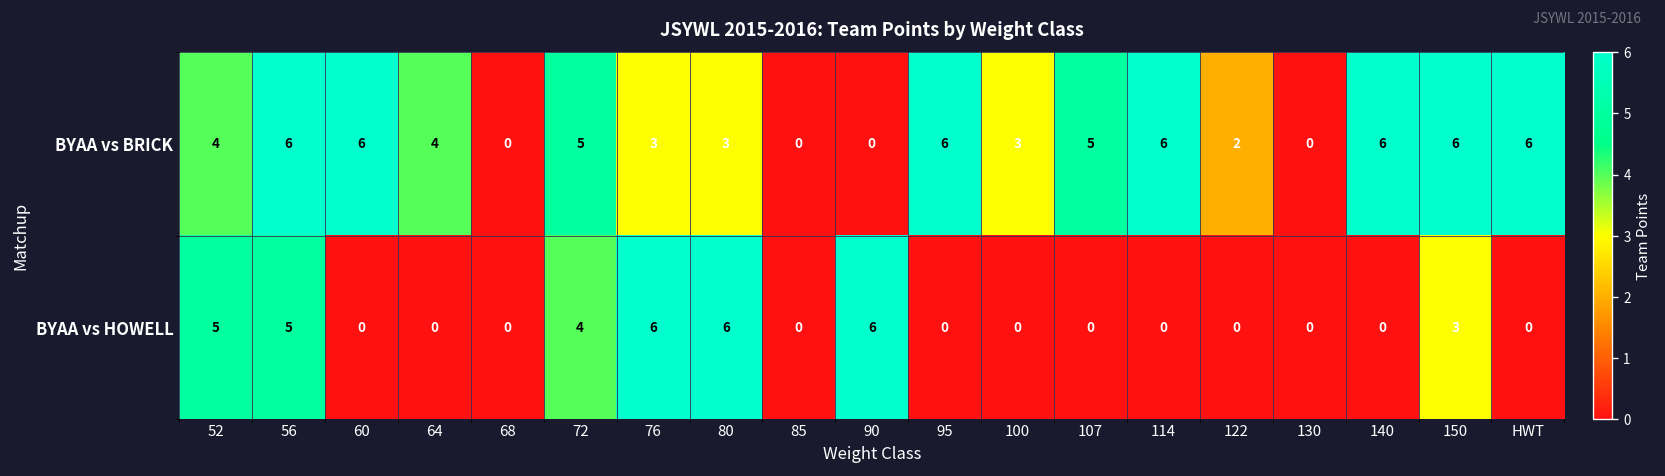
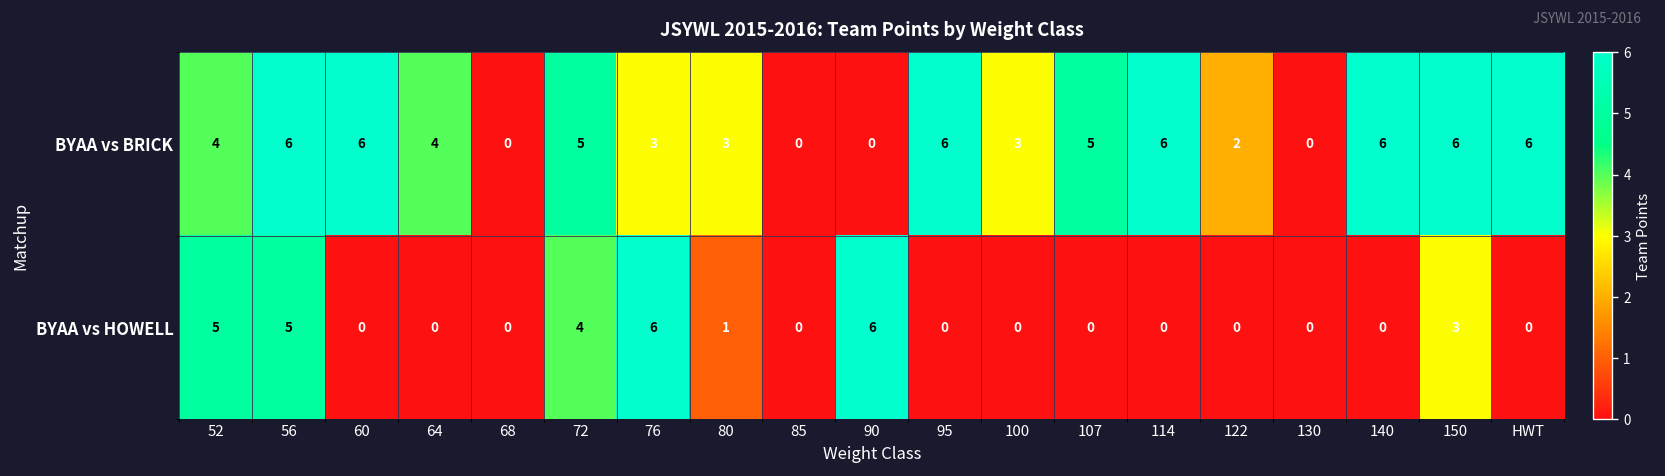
BYAA vs HOWELL, 80: 6 -> 1
